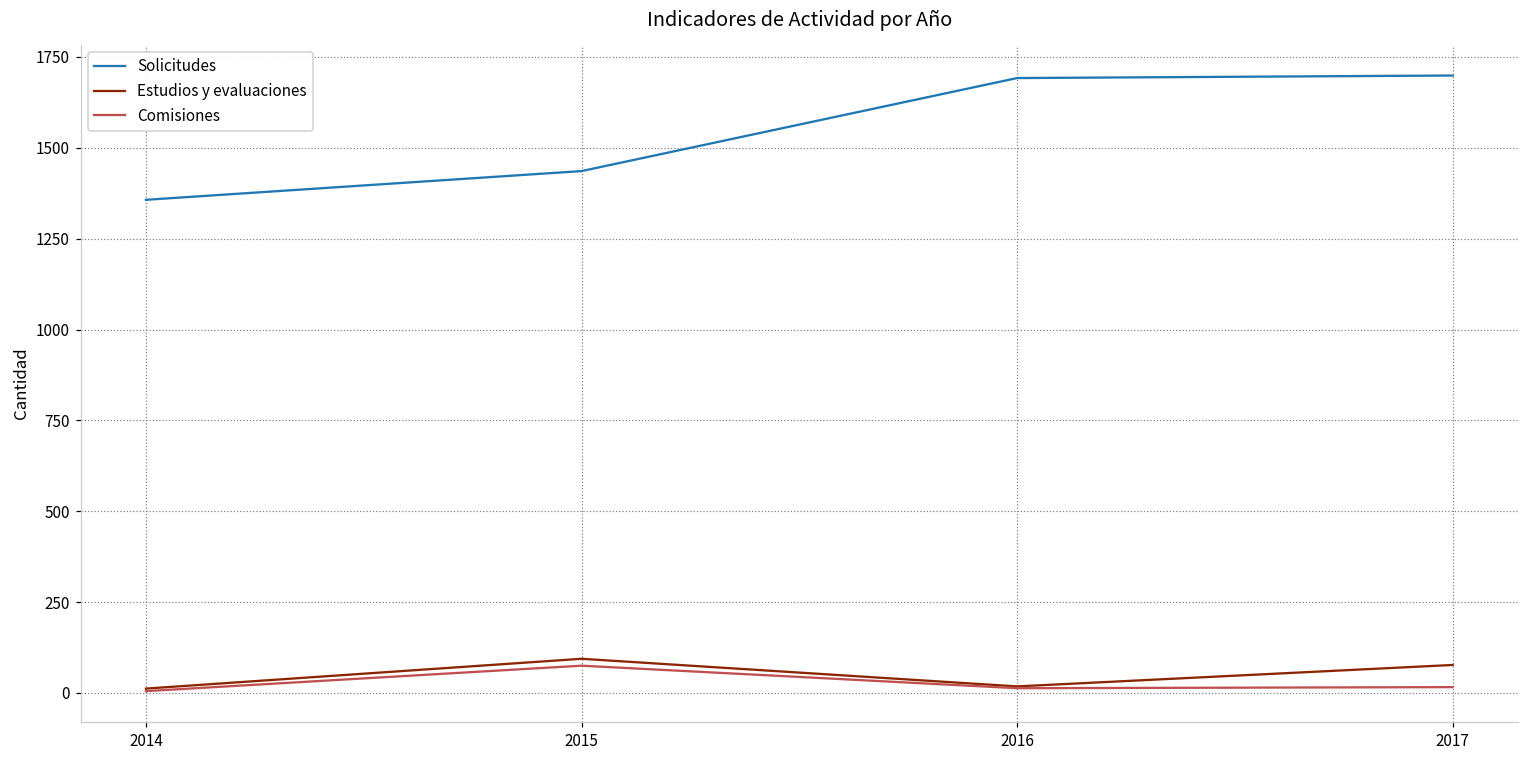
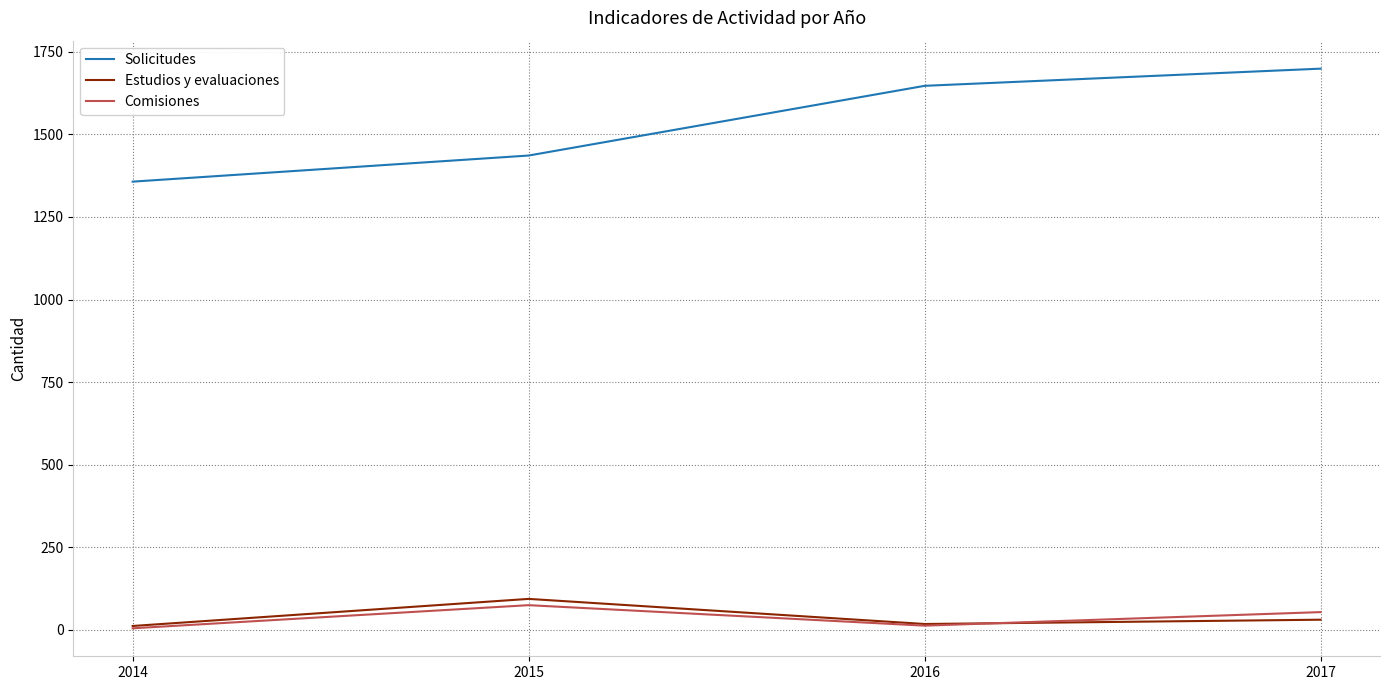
Solicitudes, 2016: 1690 -> 1650
Estudios y evaluaciones, 2017: 80 -> 30
Comisiones, 2017: 20 -> 50
